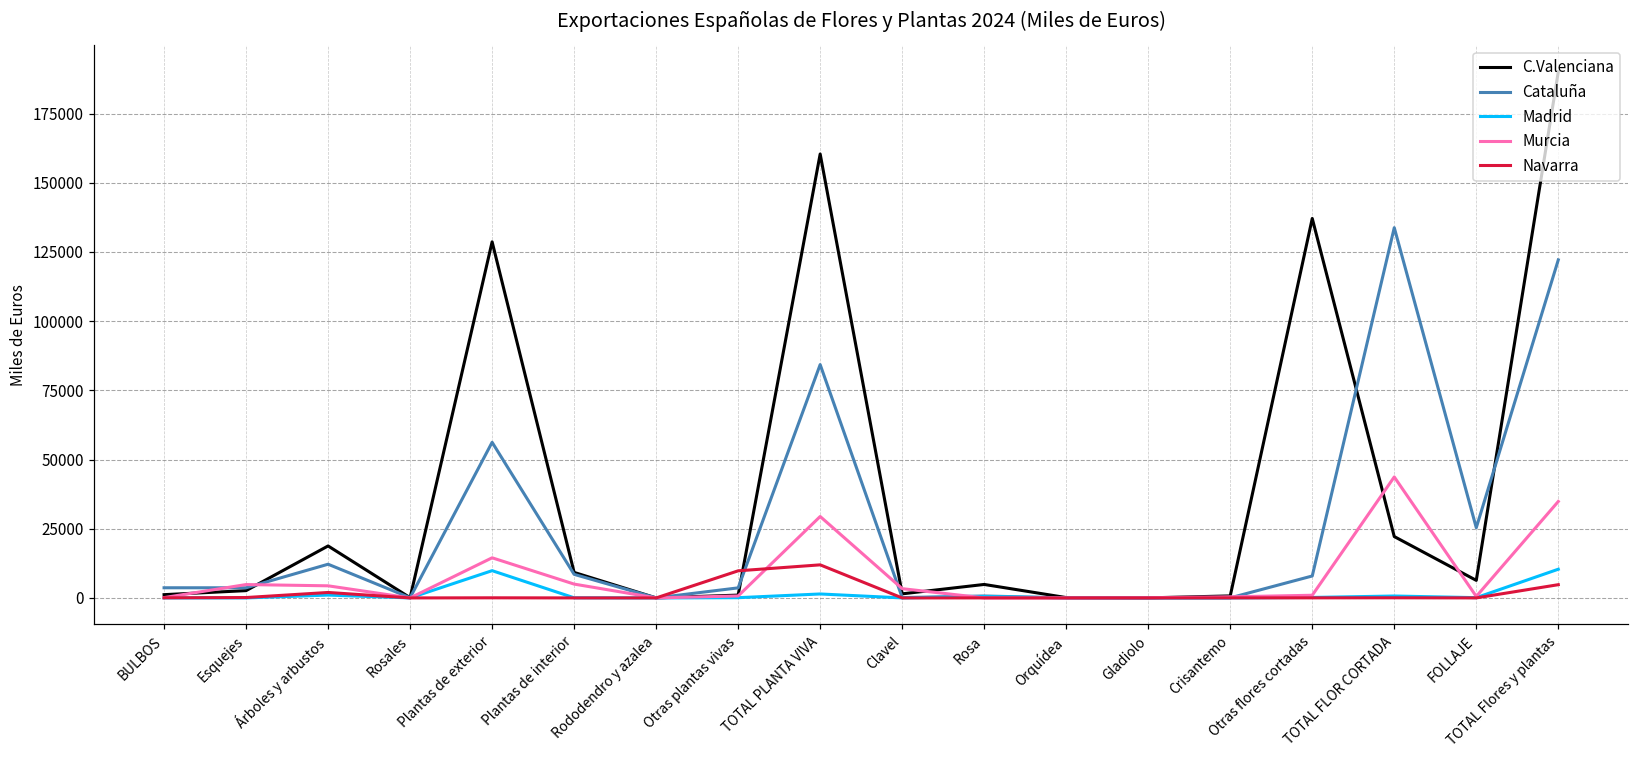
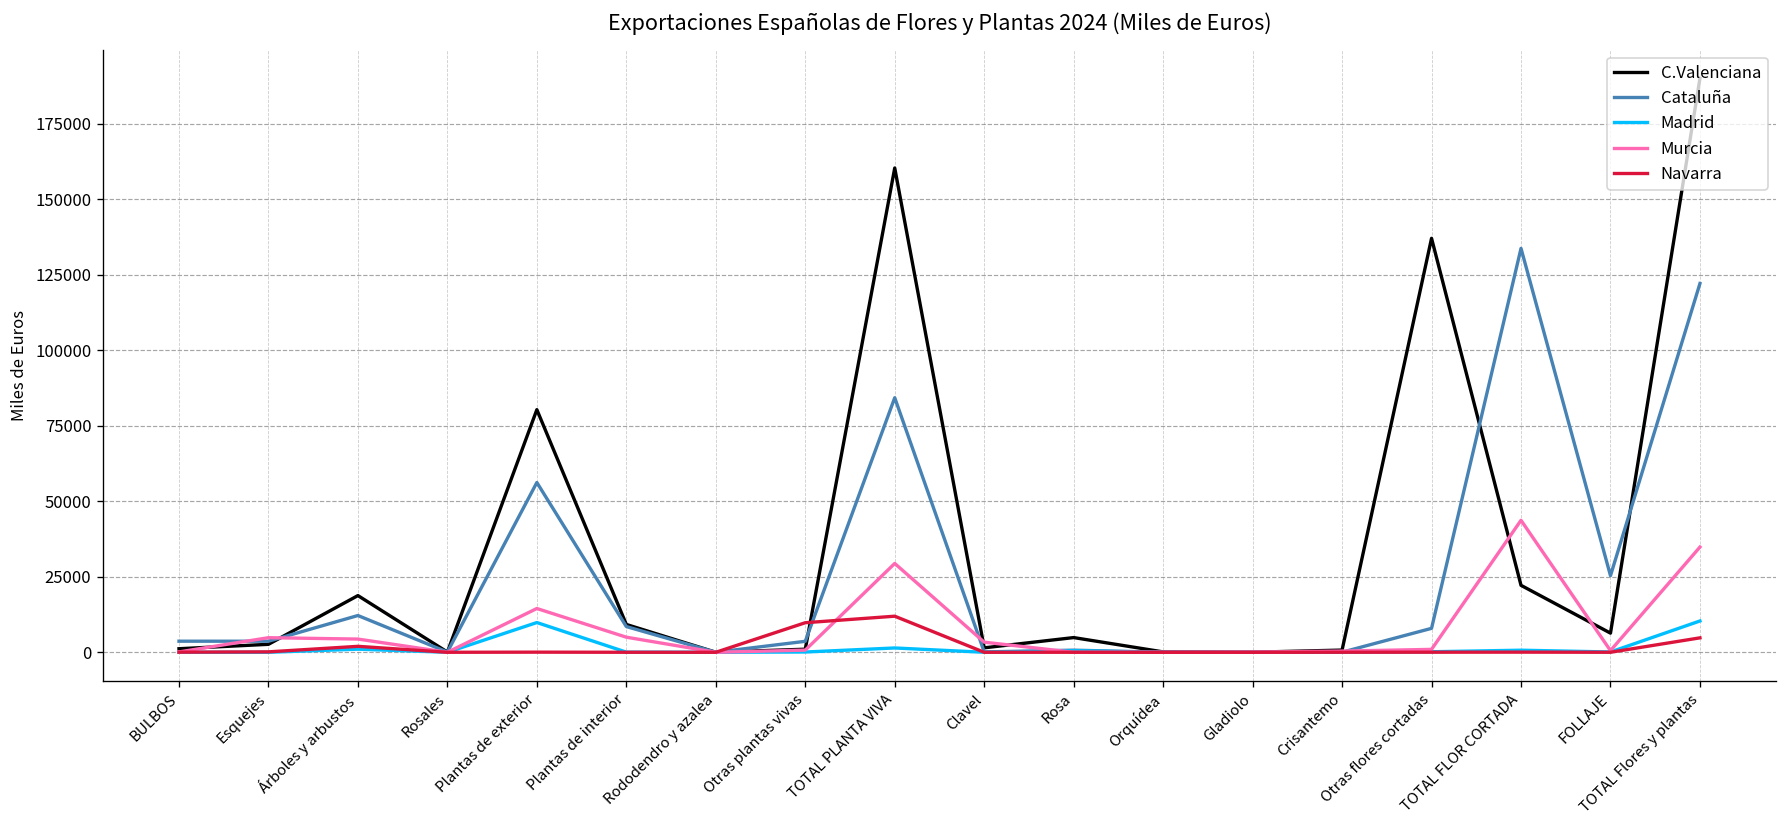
C.Valenciana, Plantas de exterior: 129000 -> 80000
